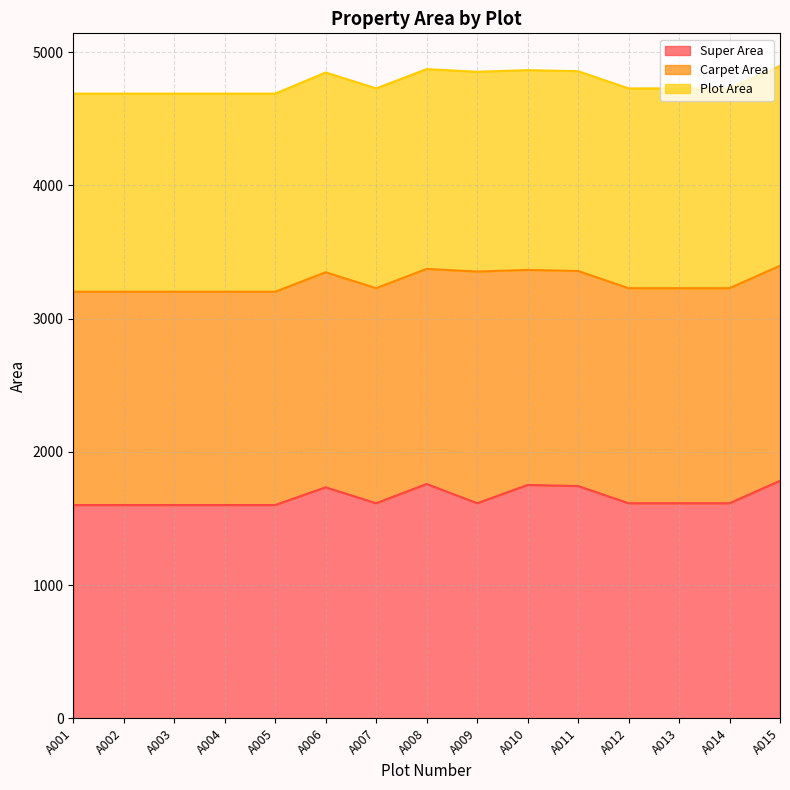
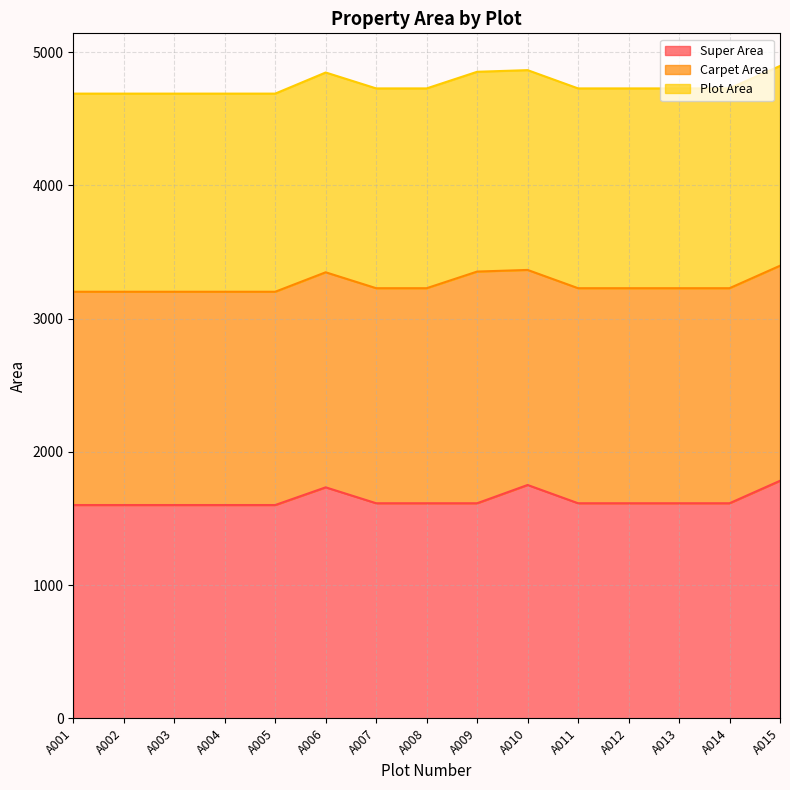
Super Area, A008: 1760 -> 1610
Super Area, A011: 1740 -> 1610
